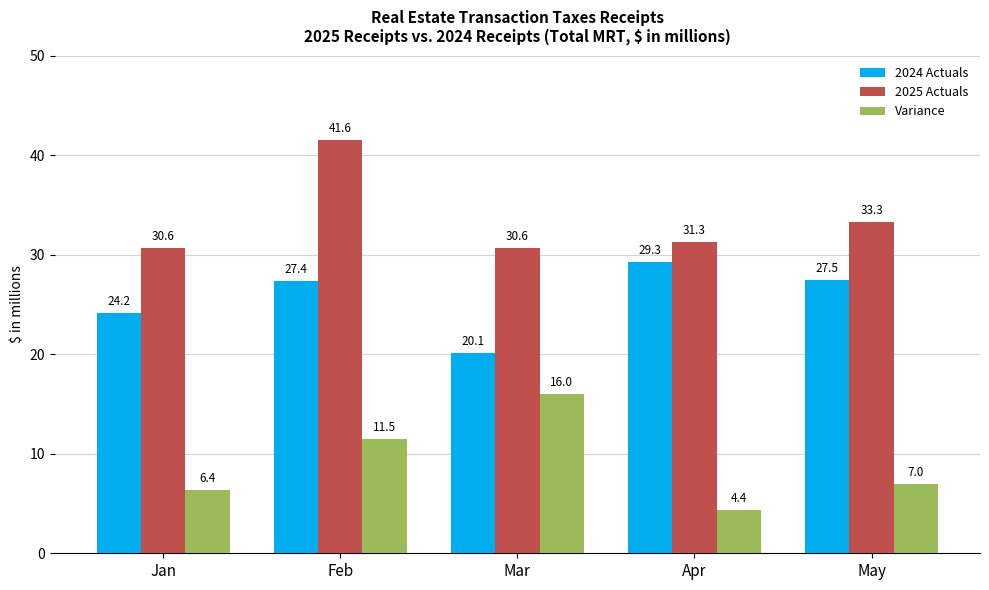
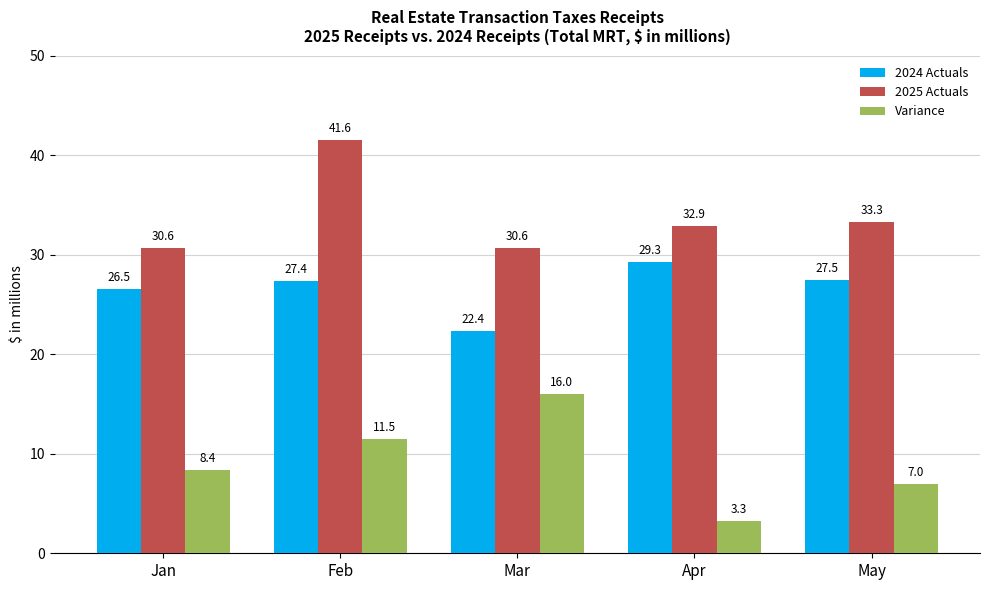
2024 Actuals, Jan: 24.2 -> 26.5
Variance, Jan: 6.4 -> 8.4
2024 Actuals, Mar: 20.1 -> 22.4
2025 Actuals, Apr: 31.3 -> 32.9
Variance, Apr: 4.4 -> 3.3
